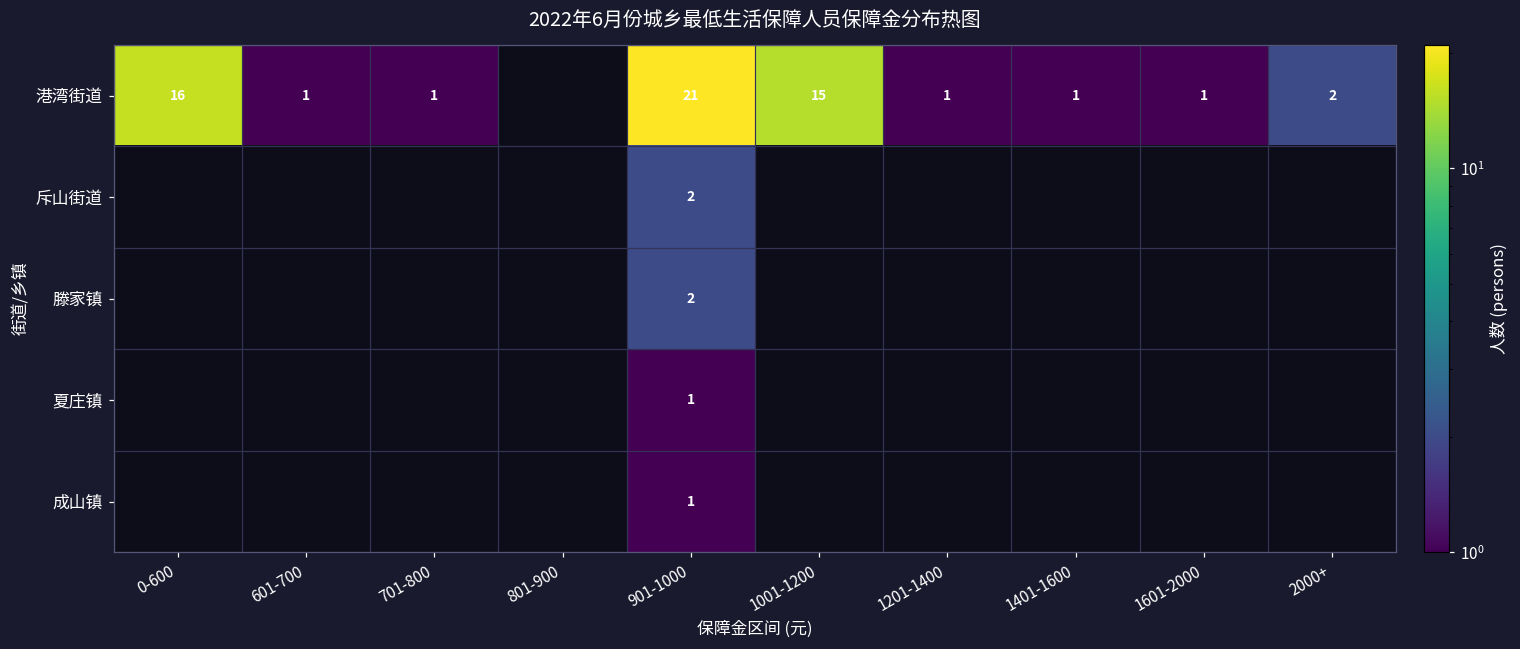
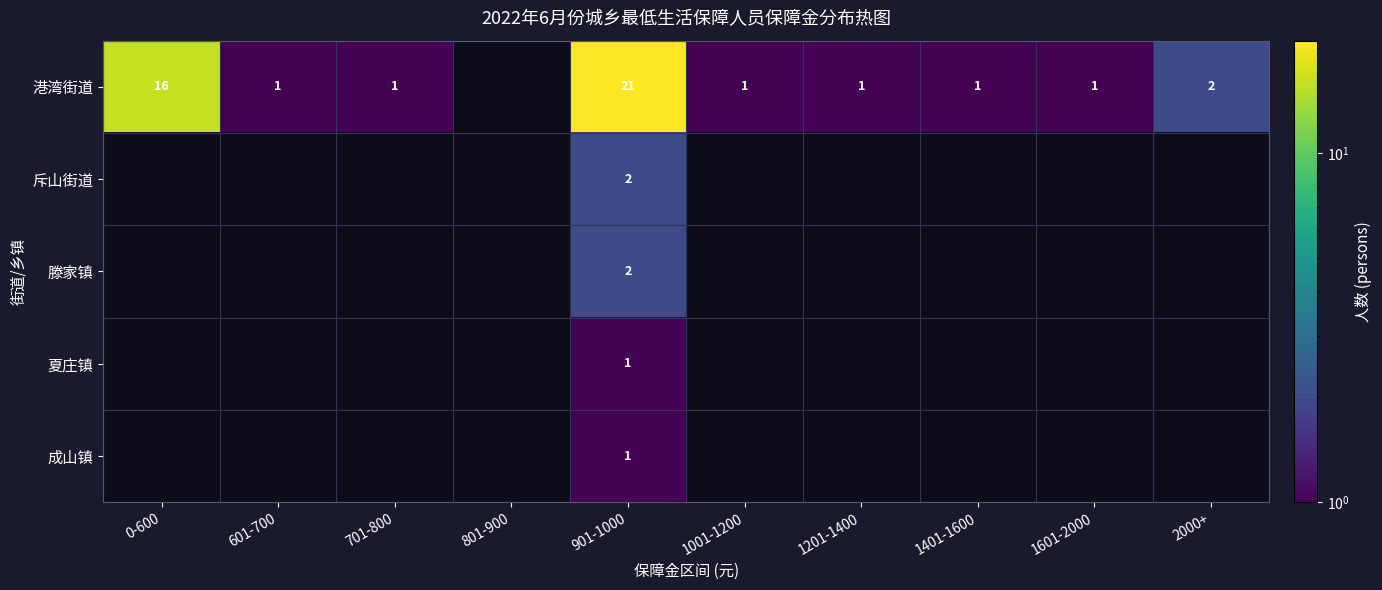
港湾街道, 1001-1200: 15 -> 1
